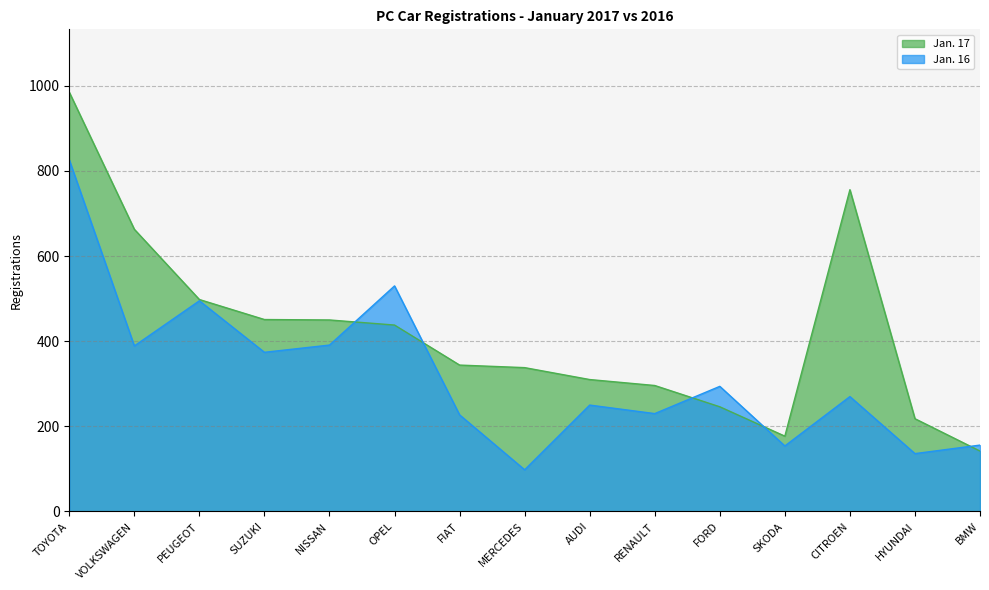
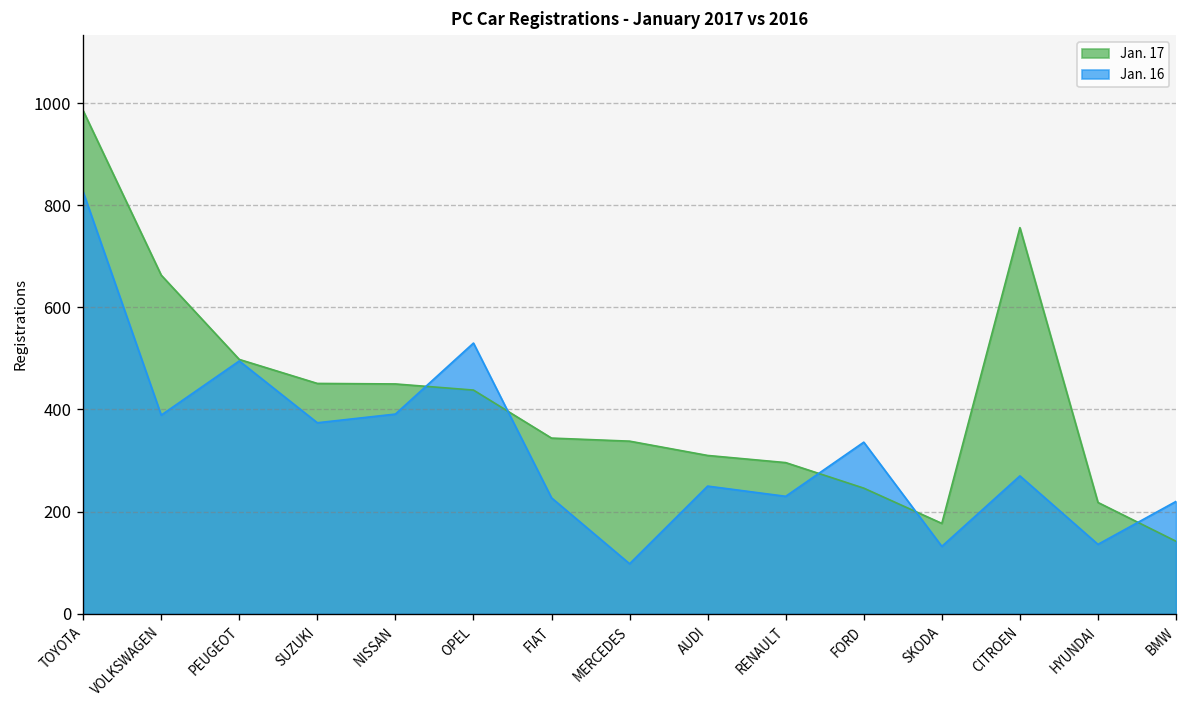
Jan. 16, FORD: 290 -> 340
Jan. 16, SKODA: 150 -> 130
Jan. 16, BMW: 160 -> 220
